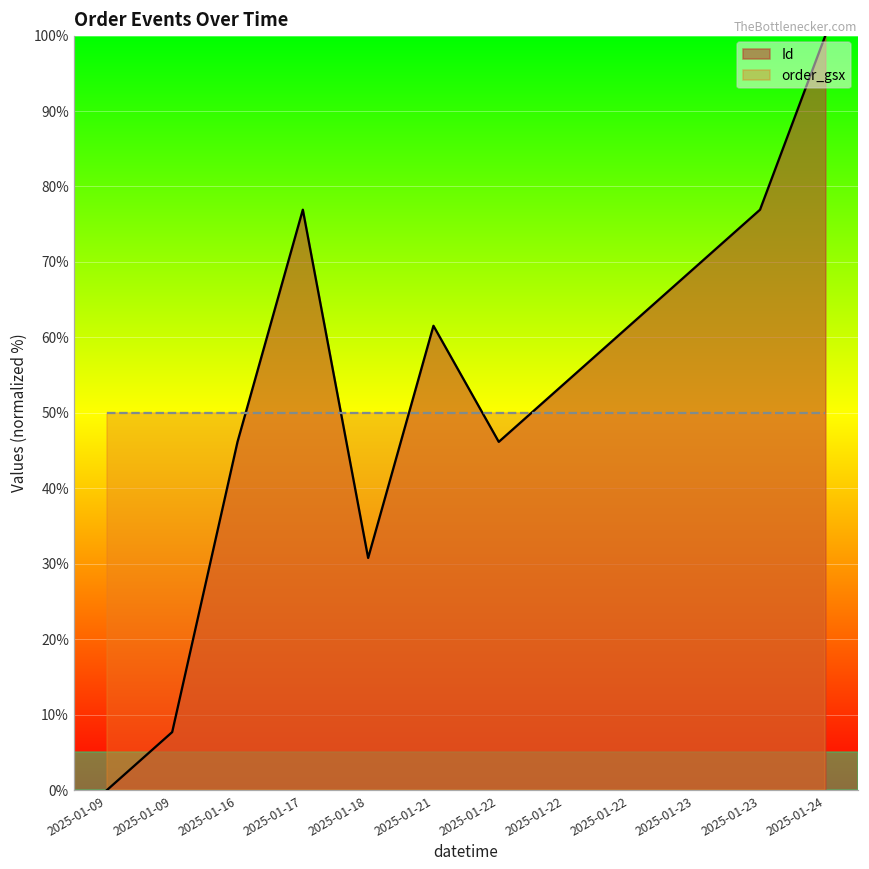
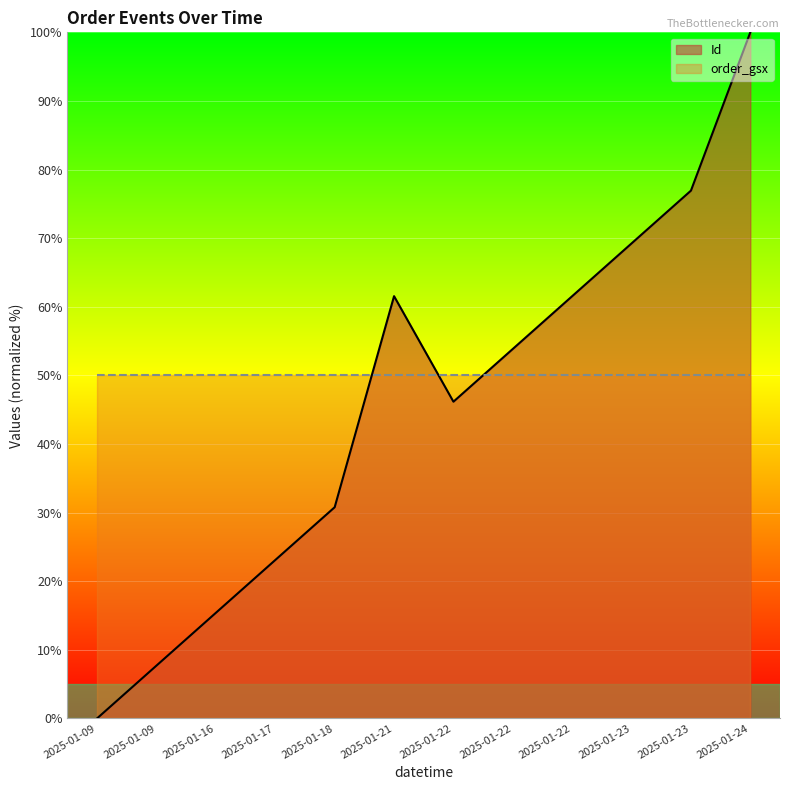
Id, 2025-01-16: 46% -> 15%
Id, 2025-01-17: 77% -> 23%
